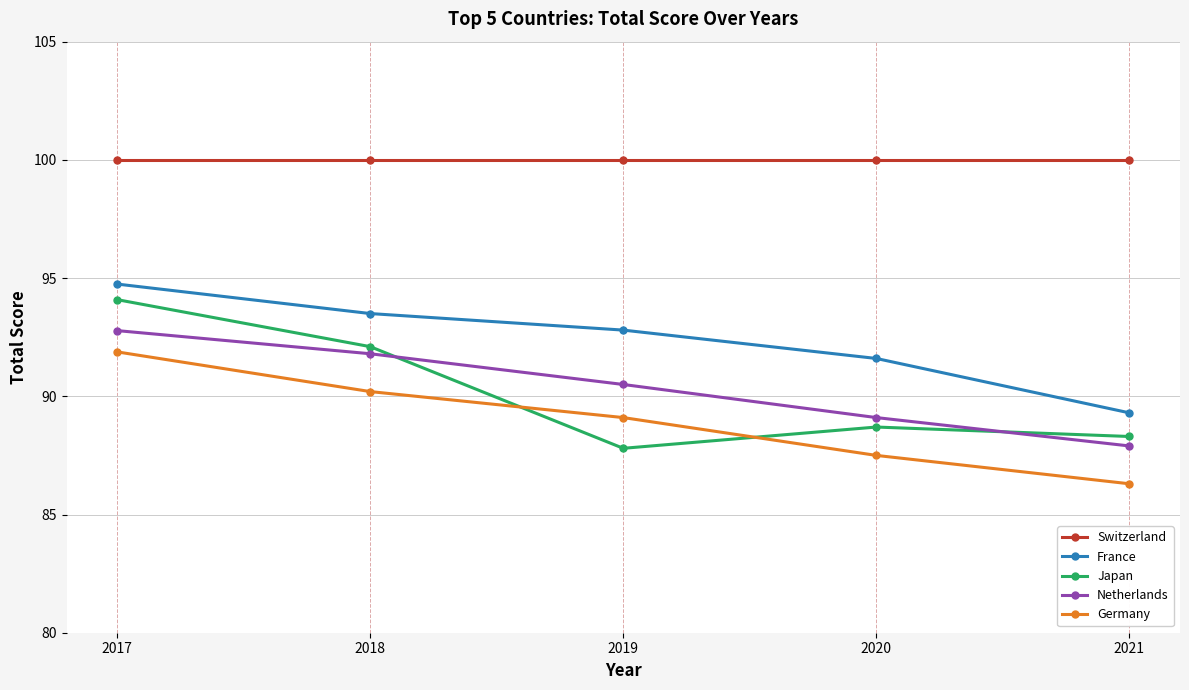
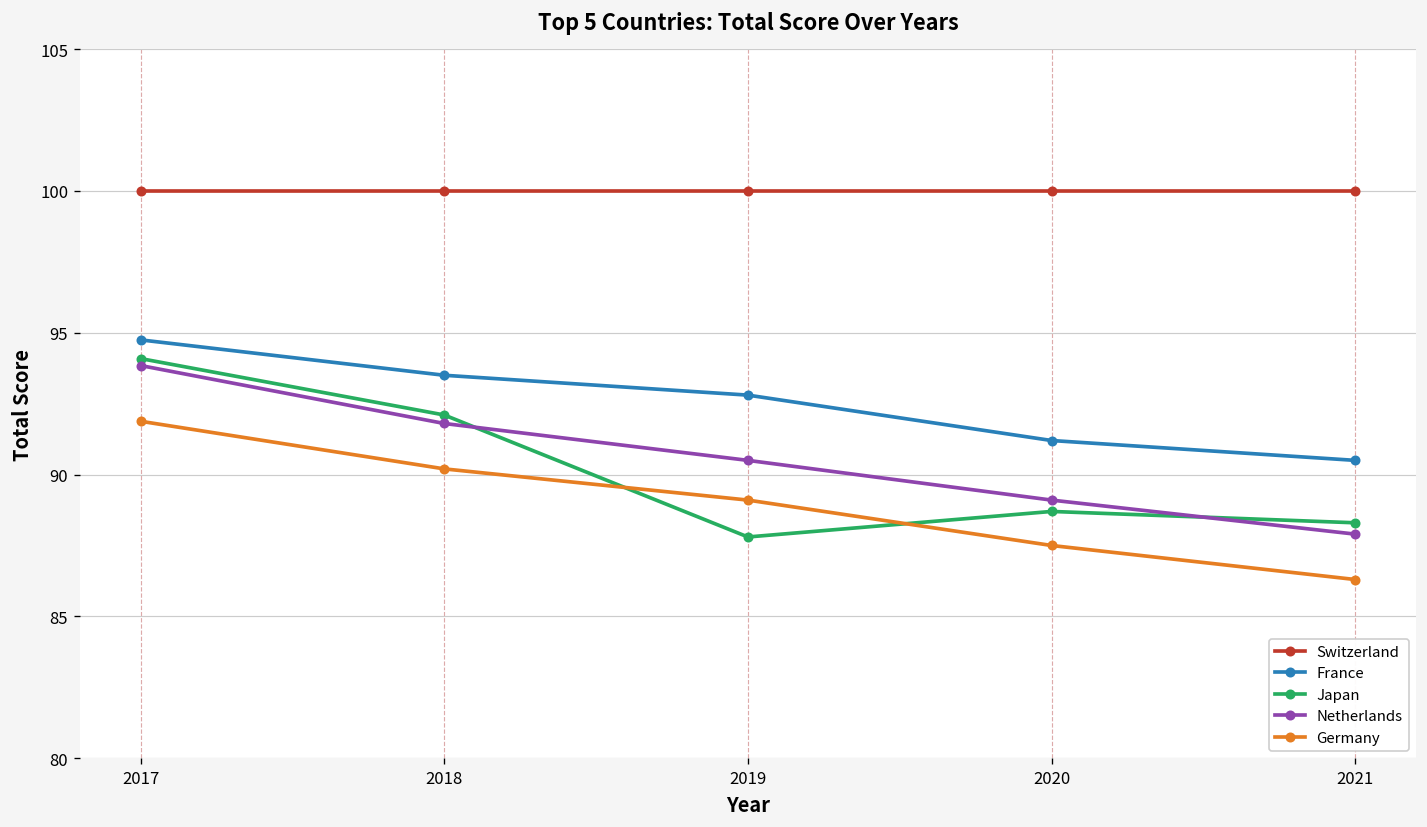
Netherlands, 2017: 92.8 -> 93.8
France, 2020: 91.6 -> 91.2
France, 2021: 89.3 -> 90.5
